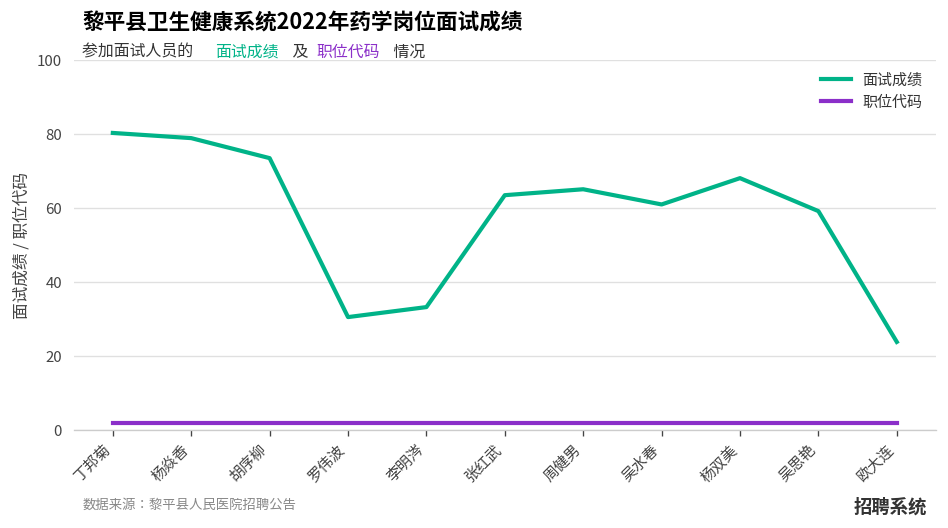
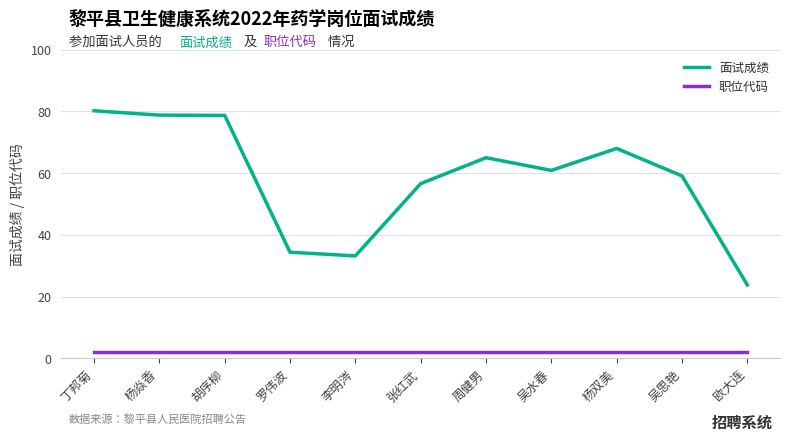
面试成绩, 胡序柳: 73 -> 79
面试成绩, 罗伟波: 31 -> 34
面试成绩, 张红武: 63 -> 57
